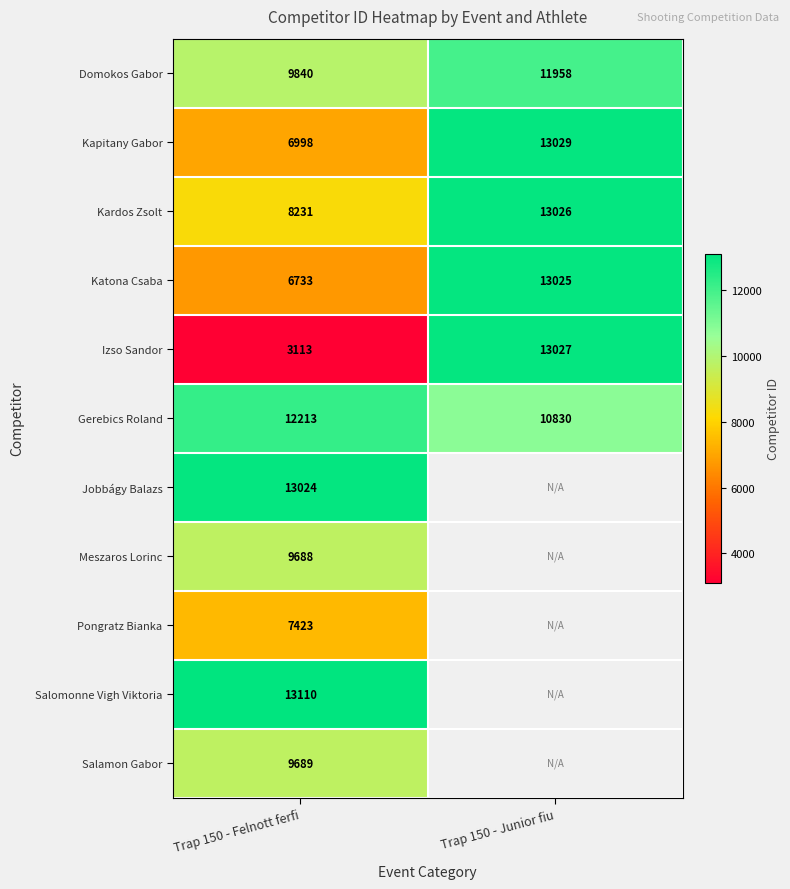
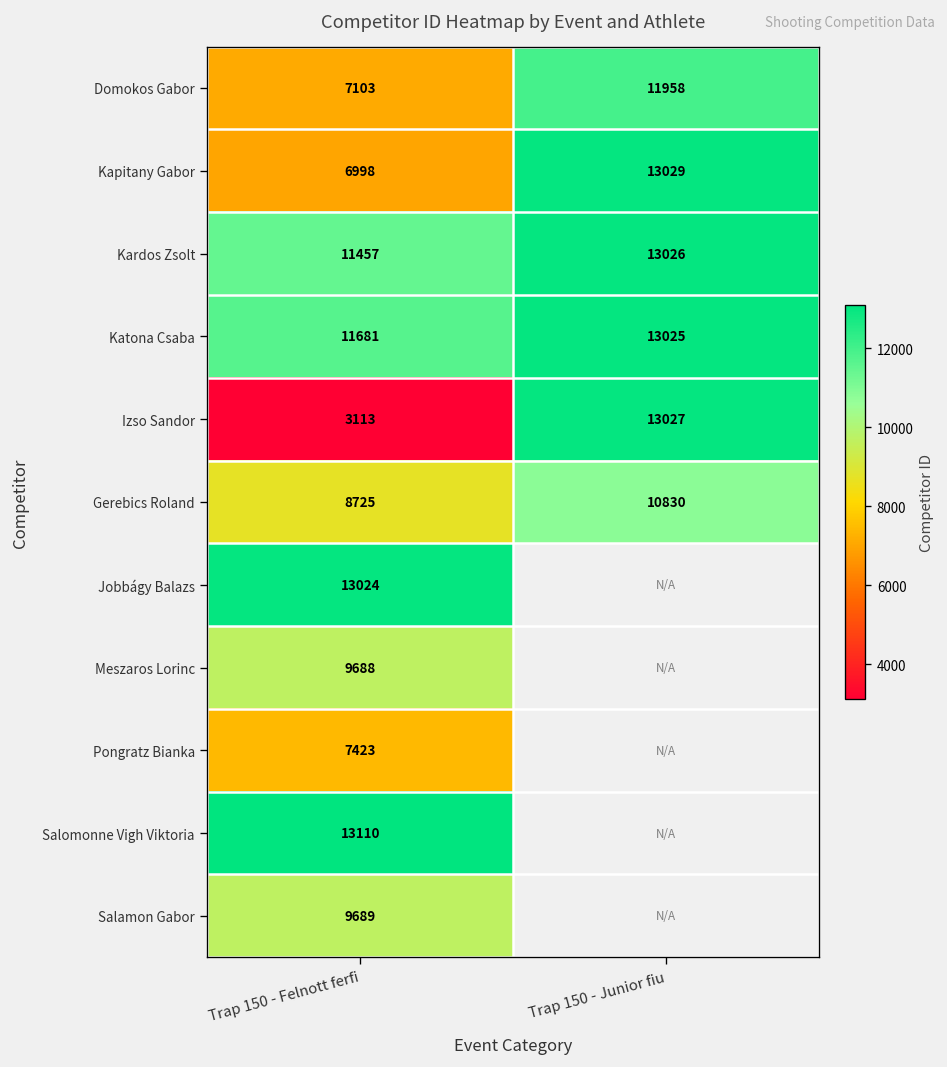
Domokos Gabor, Trap 150 - Felnott ferfi: 9840 -> 7103
Kardos Zsolt, Trap 150 - Felnott ferfi: 8231 -> 11457
Katona Csaba, Trap 150 - Felnott ferfi: 6733 -> 11681
Gerebics Roland, Trap 150 - Felnott ferfi: 12213 -> 8725
